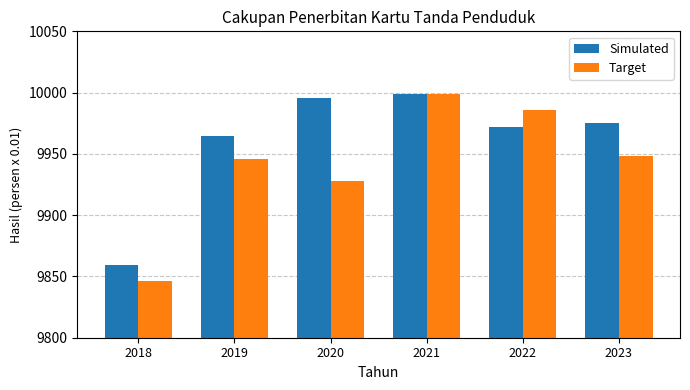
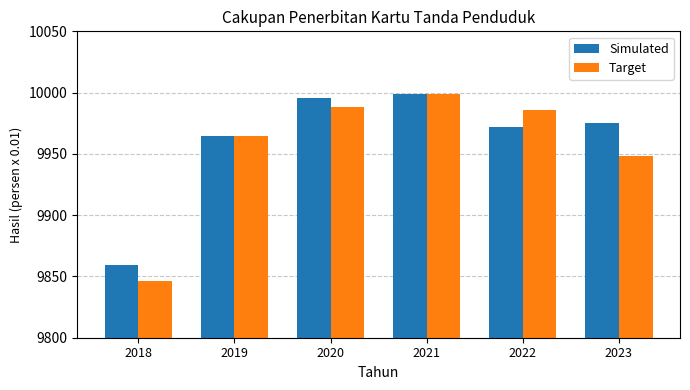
Target, 2019: 9946 -> 9965
Target, 2020: 9928 -> 9988
